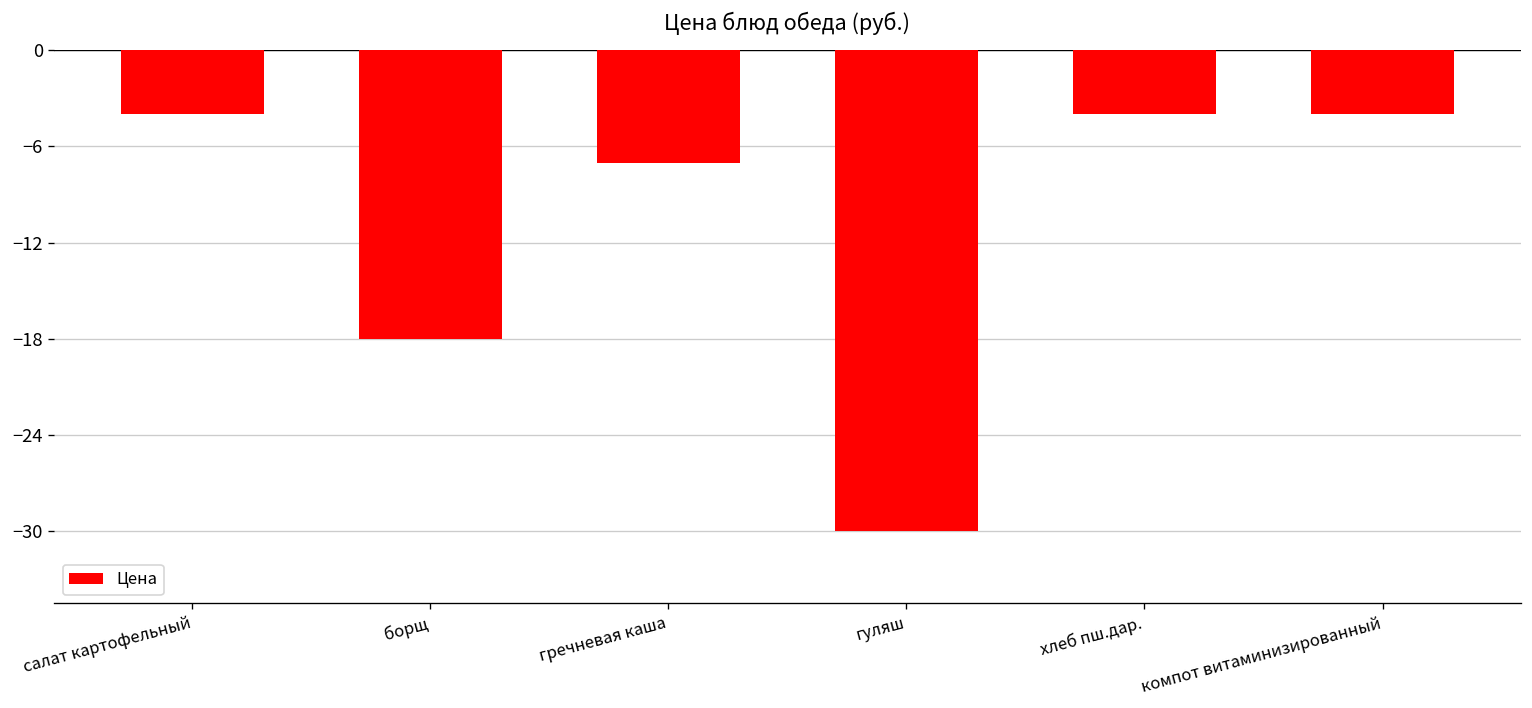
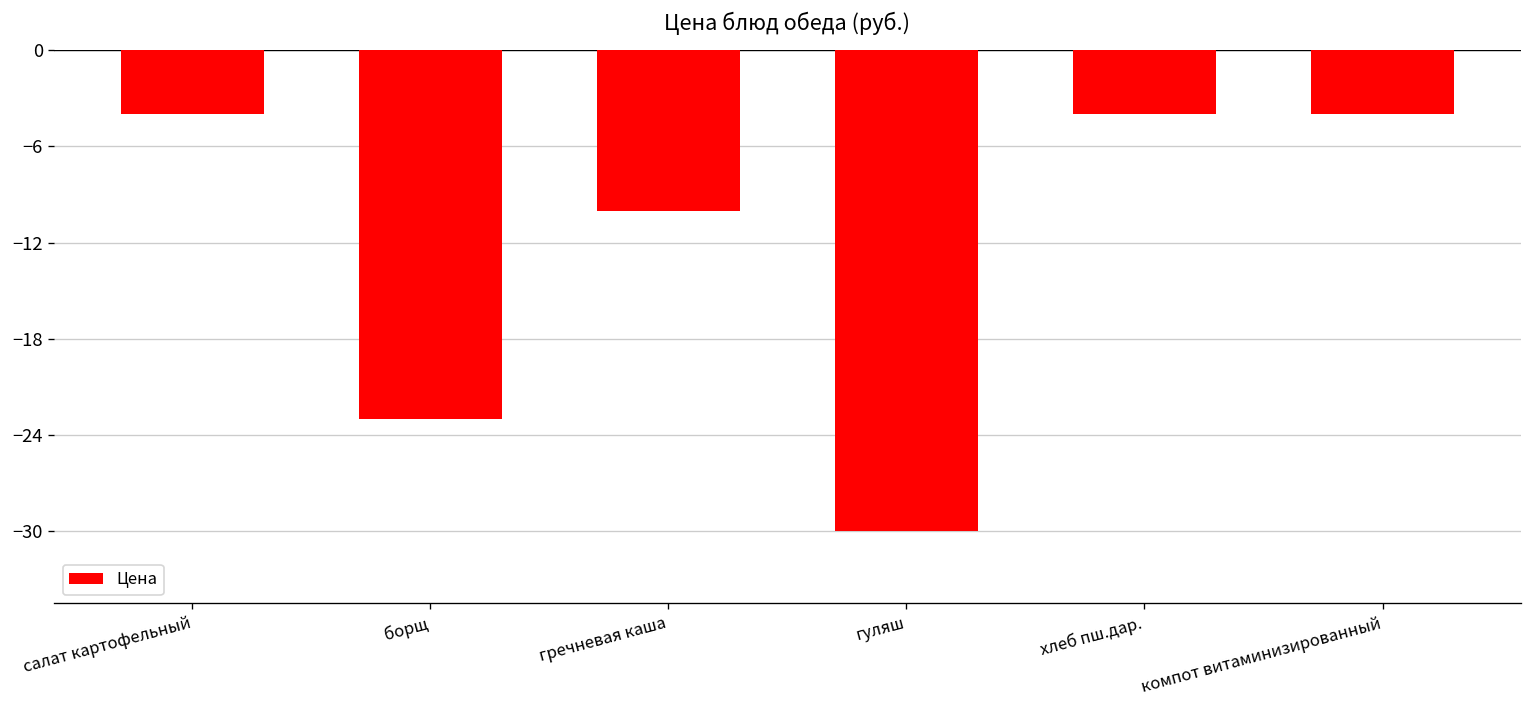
борщ: -18.0 -> -23.0
гречневая каша: -7.0 -> -10.0
